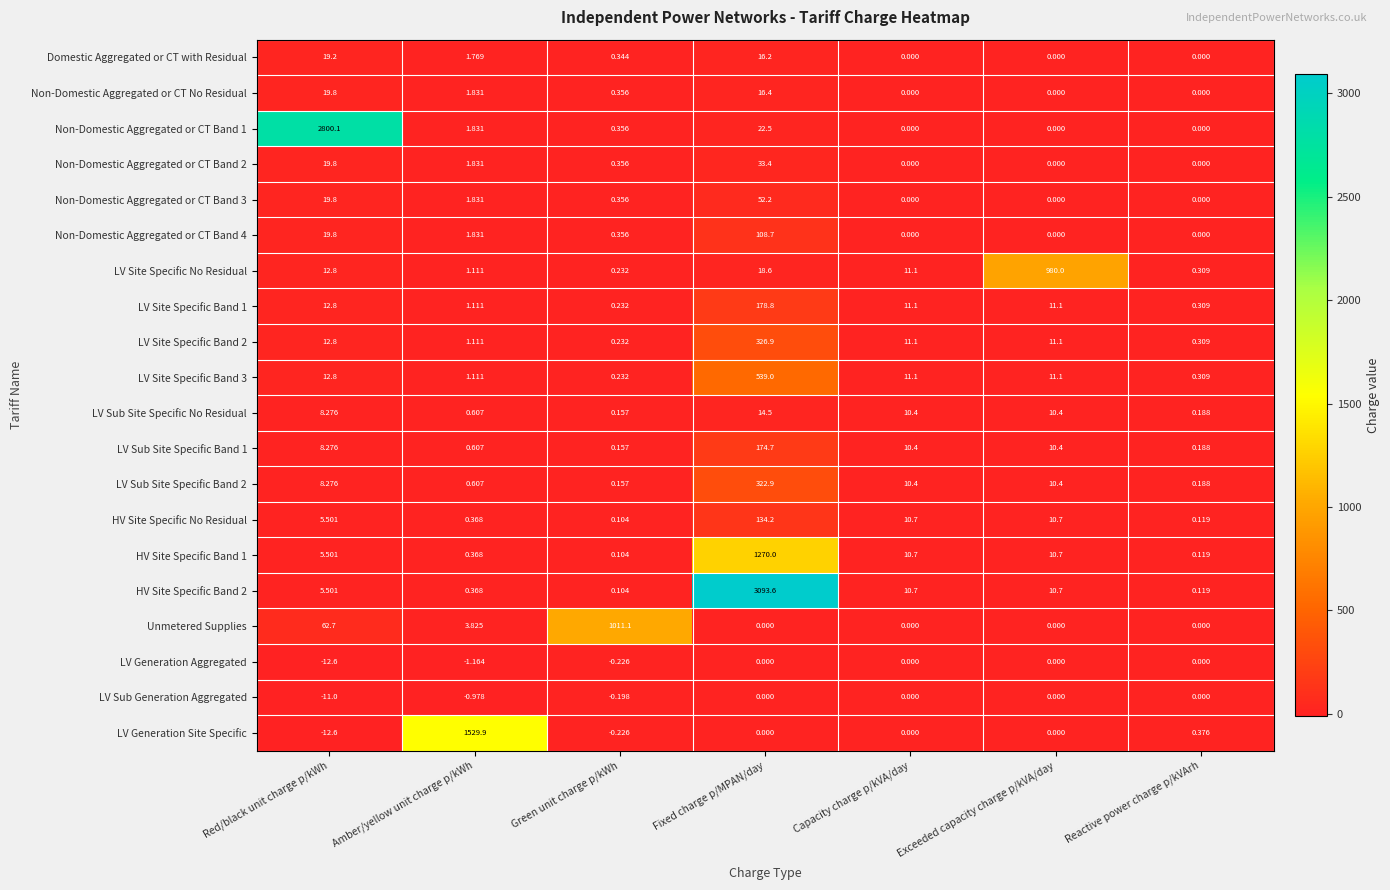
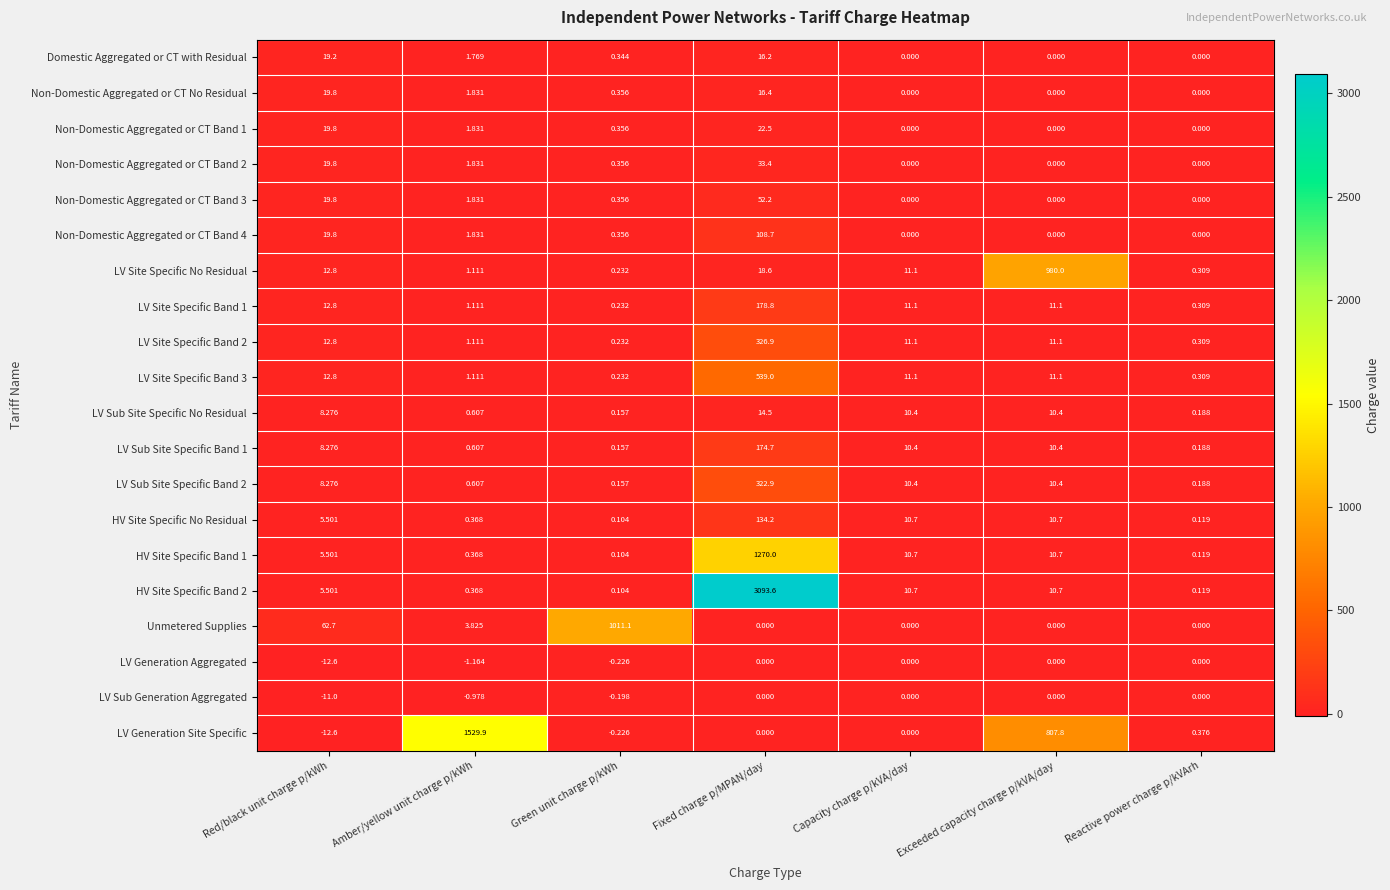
Non-Domestic Aggregated or CT Band 1, Red/black unit charge p/kWh: 2800.1 -> 19.8
LV Generation Site Specific, Exceeded capacity charge p/kVA/day: 0.000 -> 807.8
